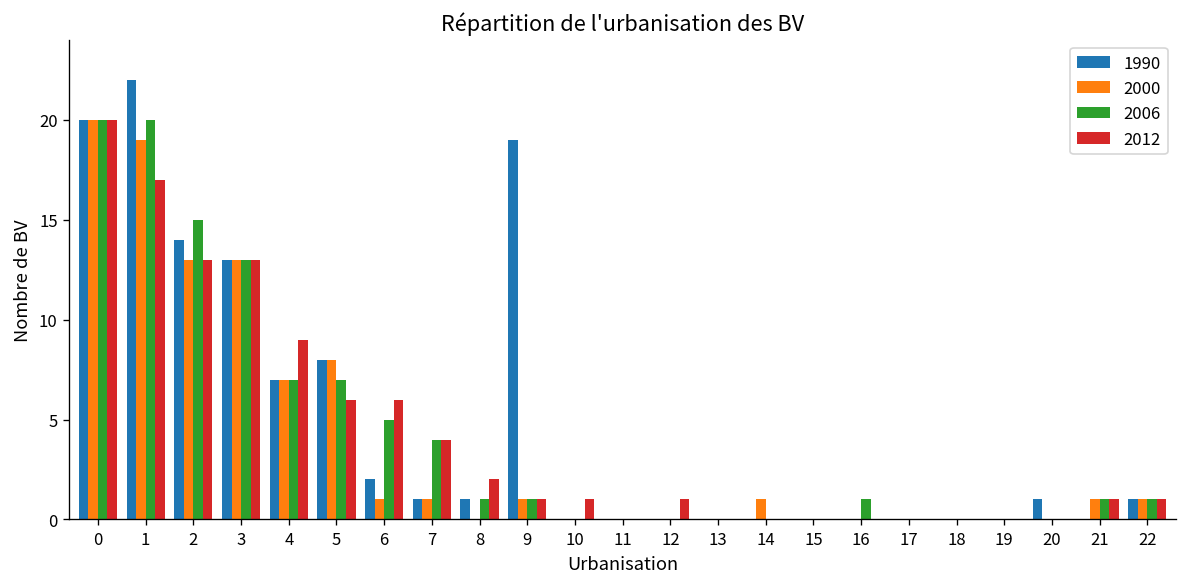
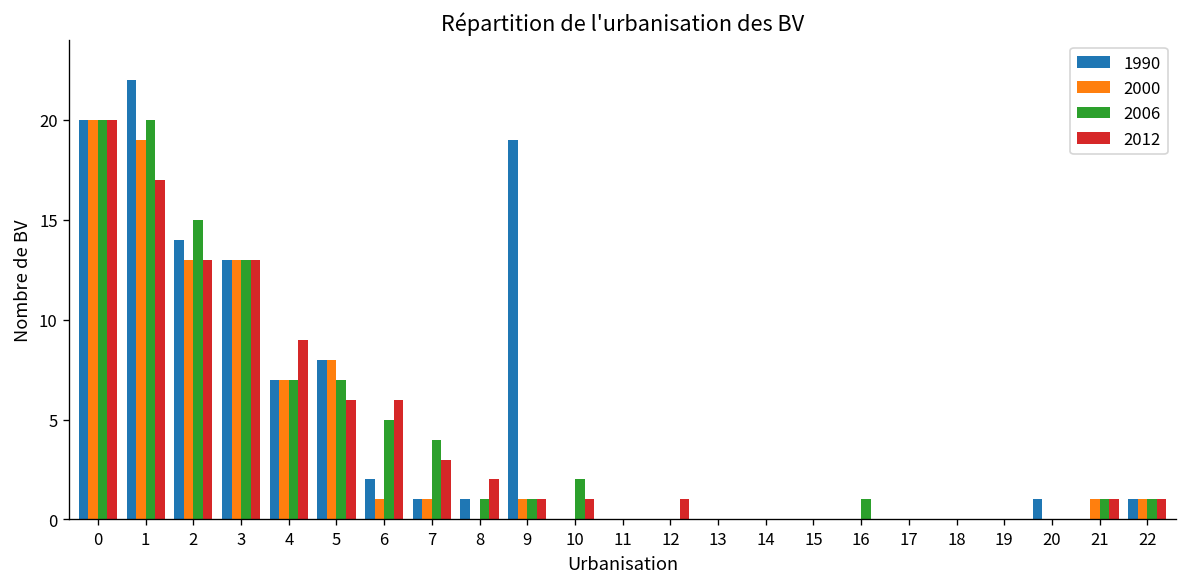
2012, 7: 4 -> 3
2006, 10: 0 -> 2
2000, 14: 1 -> 0
